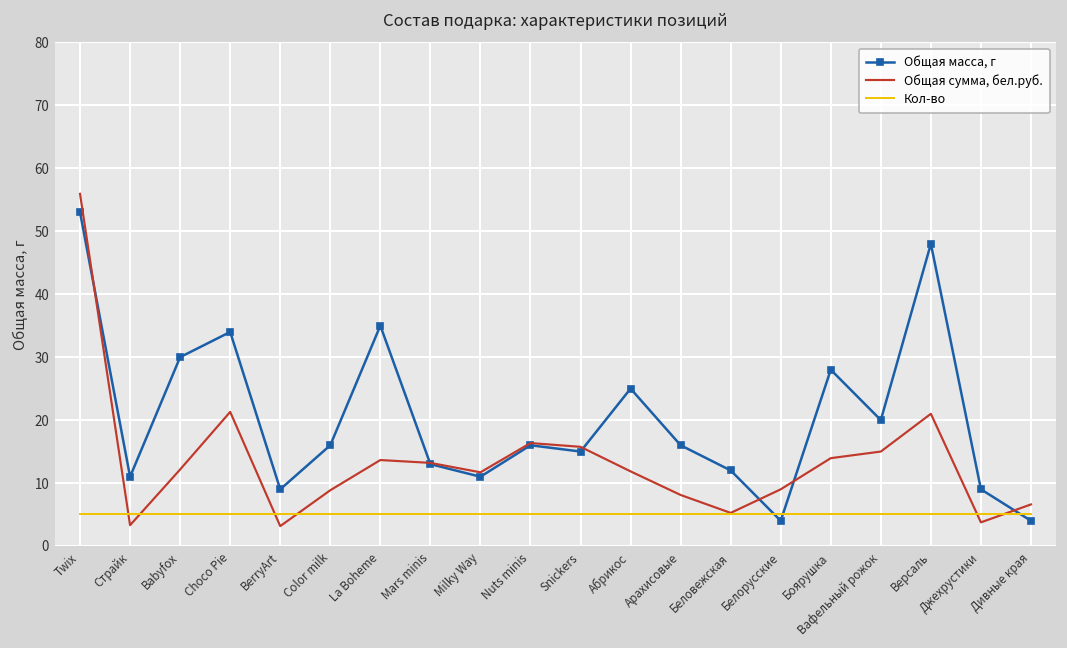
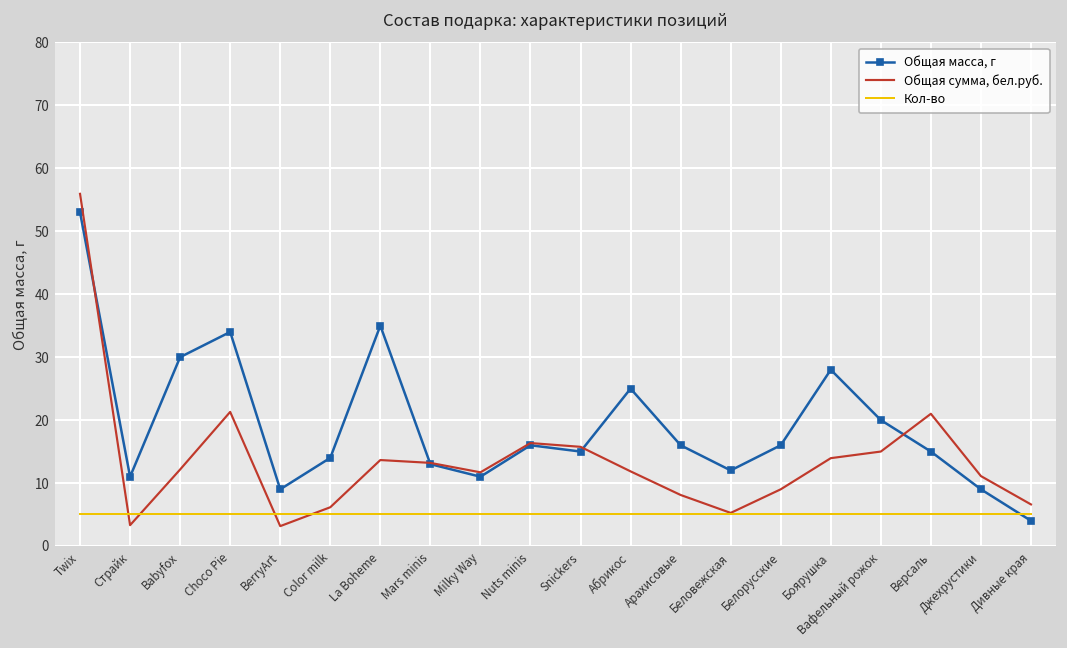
Общая масса, г, Color milk: 16 -> 14
Общая сумма, бел.руб., Color milk: 9 -> 6
Общая масса, г, Белорусские: 4 -> 16
Общая масса, г, Версаль: 48 -> 15
Общая сумма, бел.руб., Джехрустики: 4 -> 11
